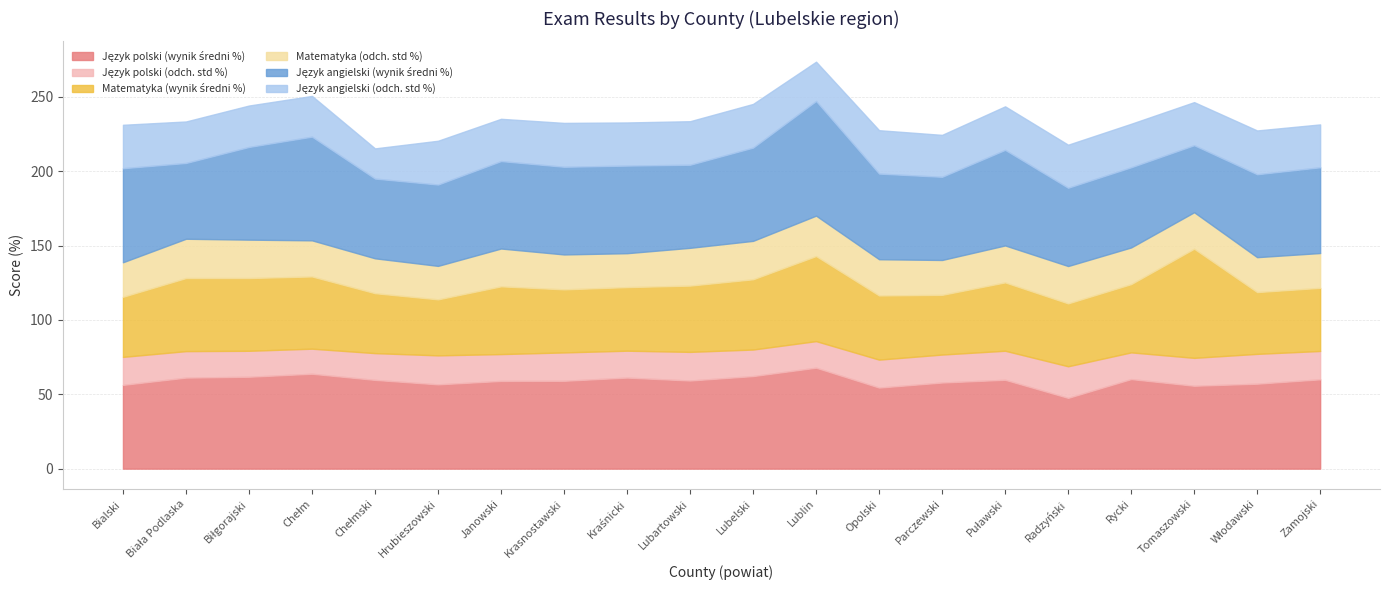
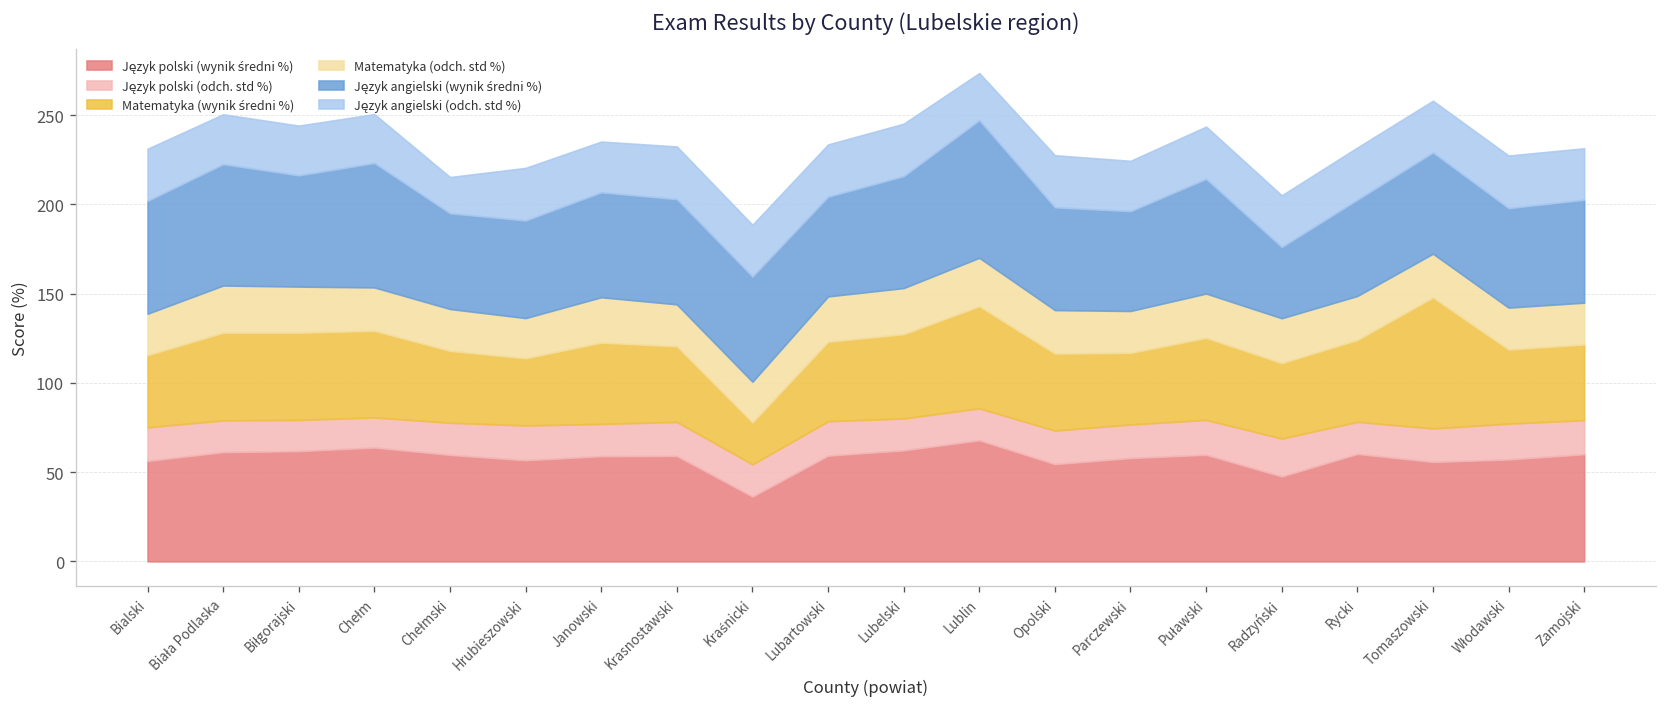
Język angielski (wynik średni %), Biała Podlaska: 51 -> 68
Język polski (wynik średni %), Kraśnicki: 61 -> 36
Matematyka (wynik średni %), Kraśnicki: 43 -> 23
Język angielski (wynik średni %), Radzyński: 53 -> 40
Język angielski (wynik średni %), Tomaszowski: 45 -> 57
